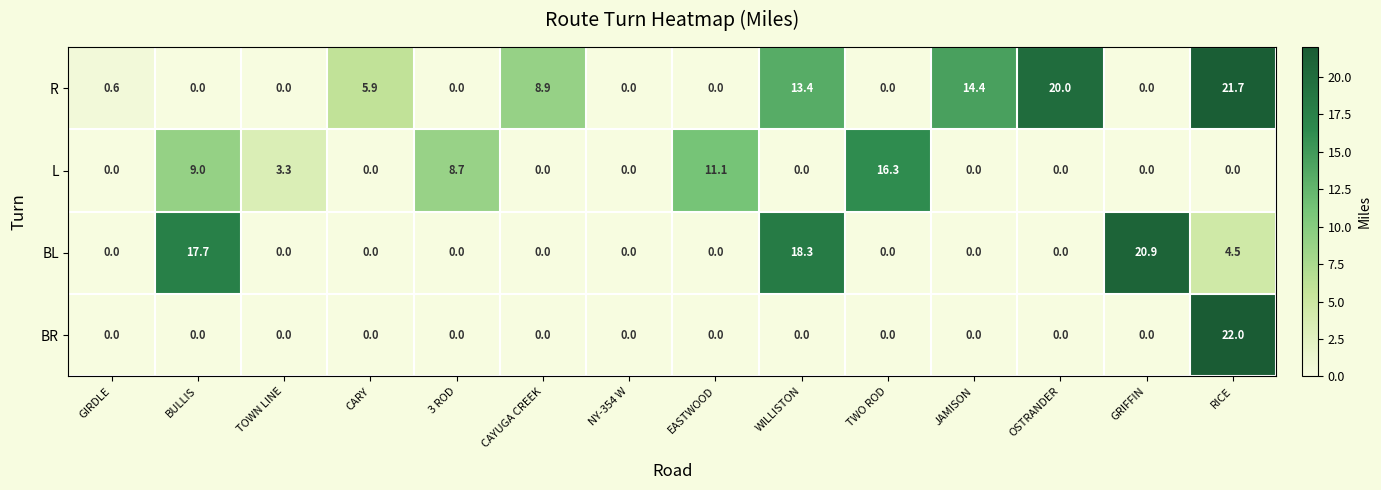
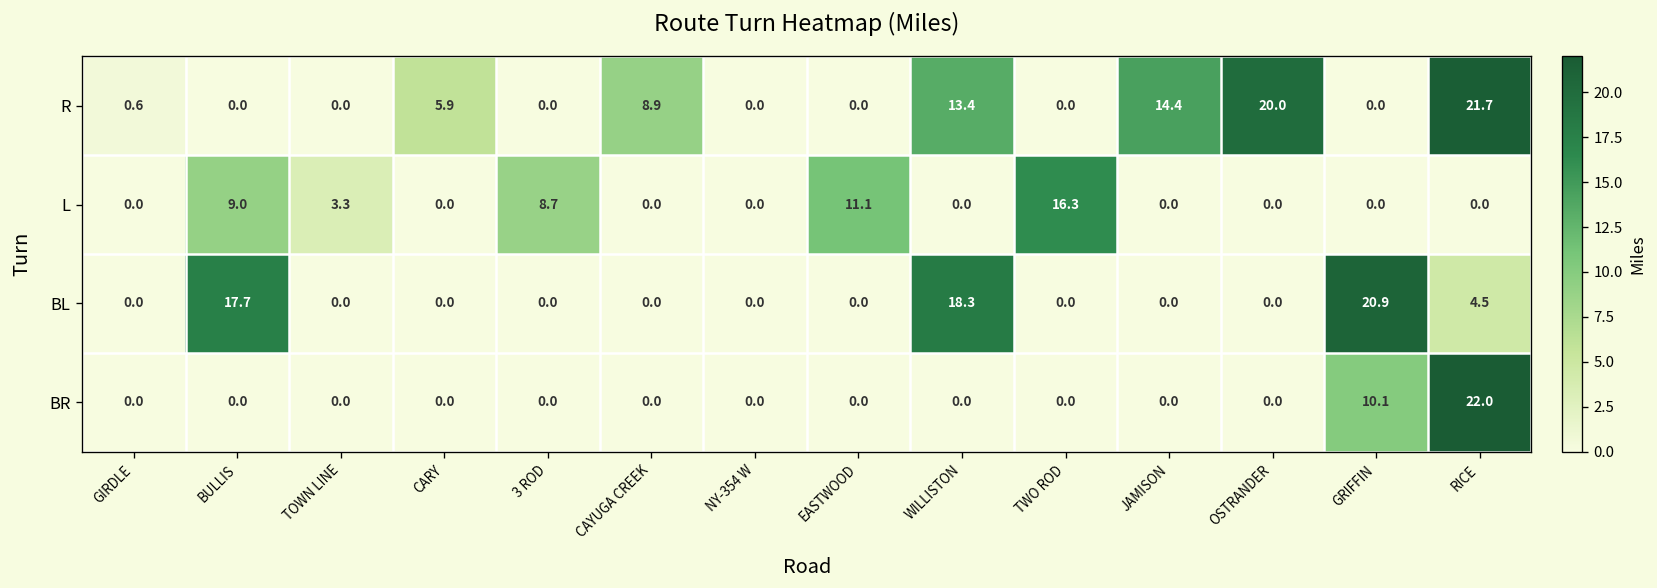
BR, GRIFFIN: 0.0 -> 10.1
